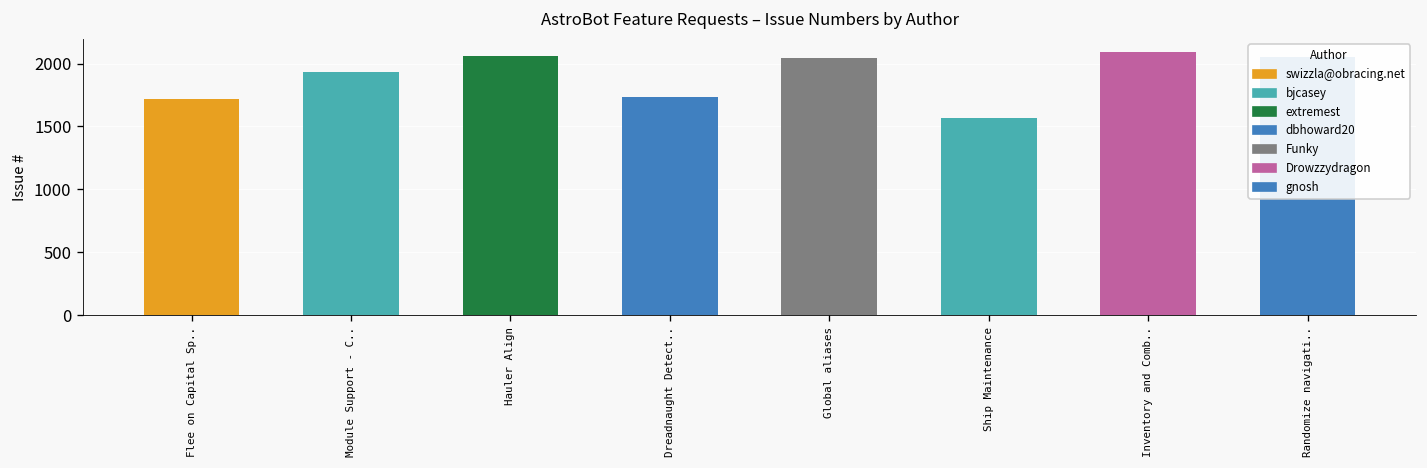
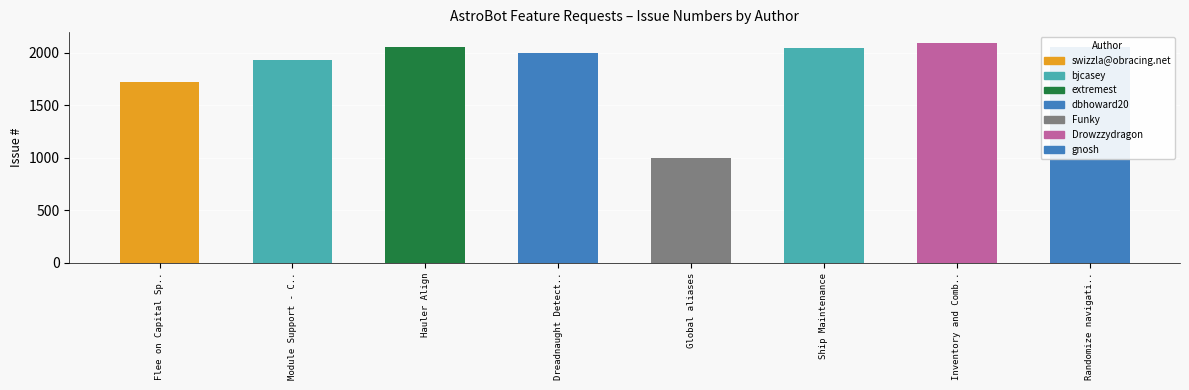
Dreadnaught Detect..: 1740 -> 2000
Global aliases: 2040 -> 1000
Ship Maintenance: 1570 -> 2050
